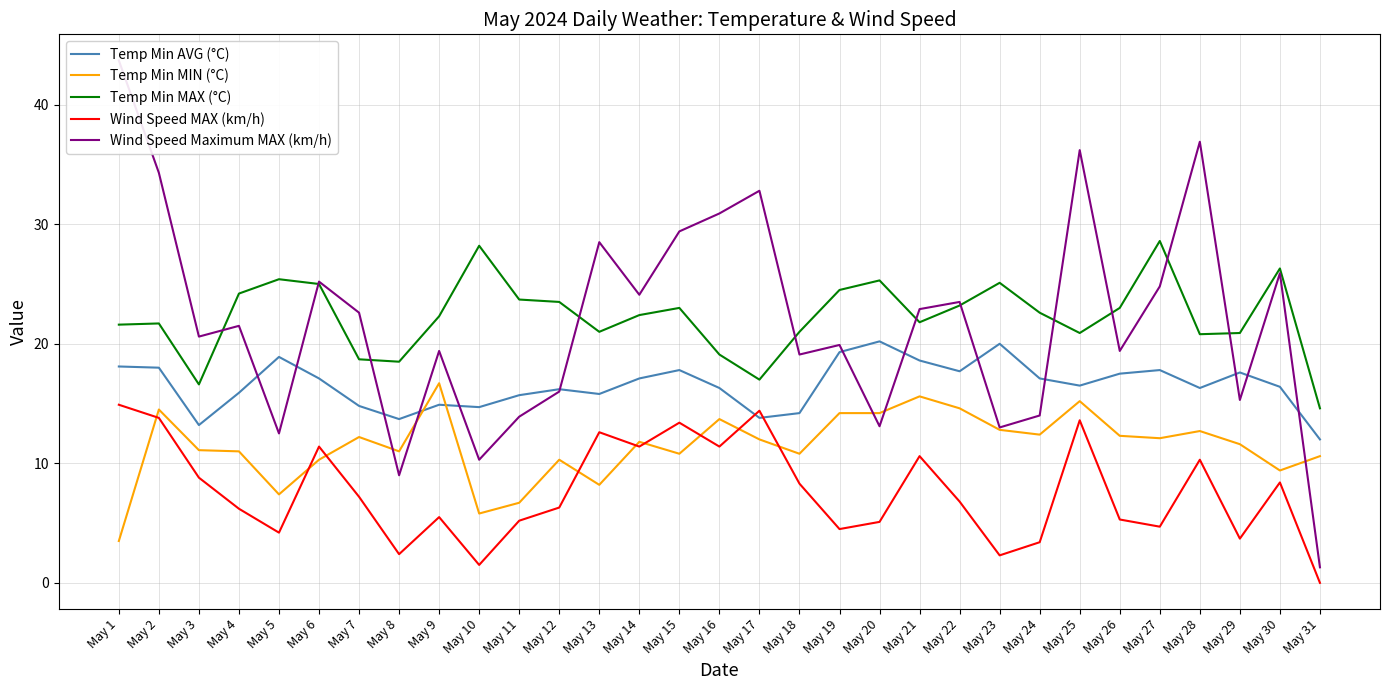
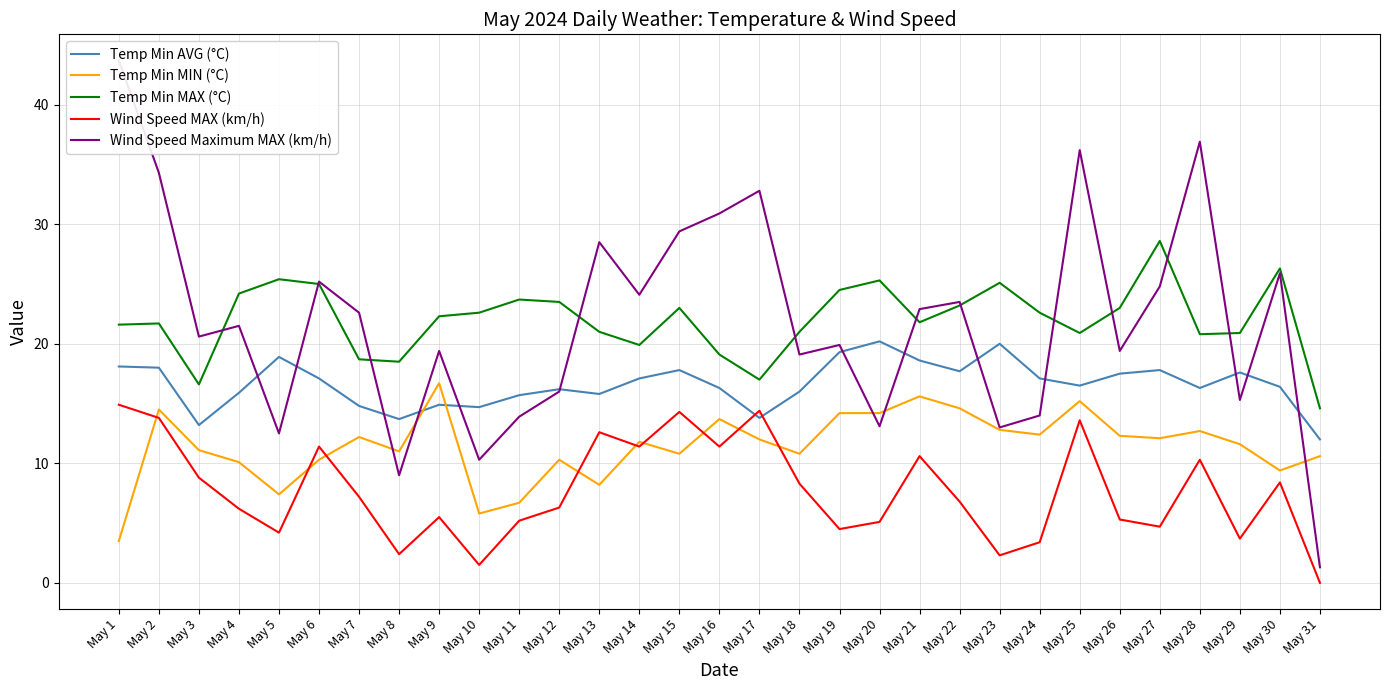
Temp Min MIN (°C), May 4: 11.0 -> 10.1
Temp Min MAX (°C), May 10: 28.2 -> 22.6
Temp Min MAX (°C), May 14: 22.4 -> 19.9
Wind Speed MAX (km/h), May 15: 13.4 -> 14.3
Temp Min AVG (°C), May 18: 14.2 -> 16.0
